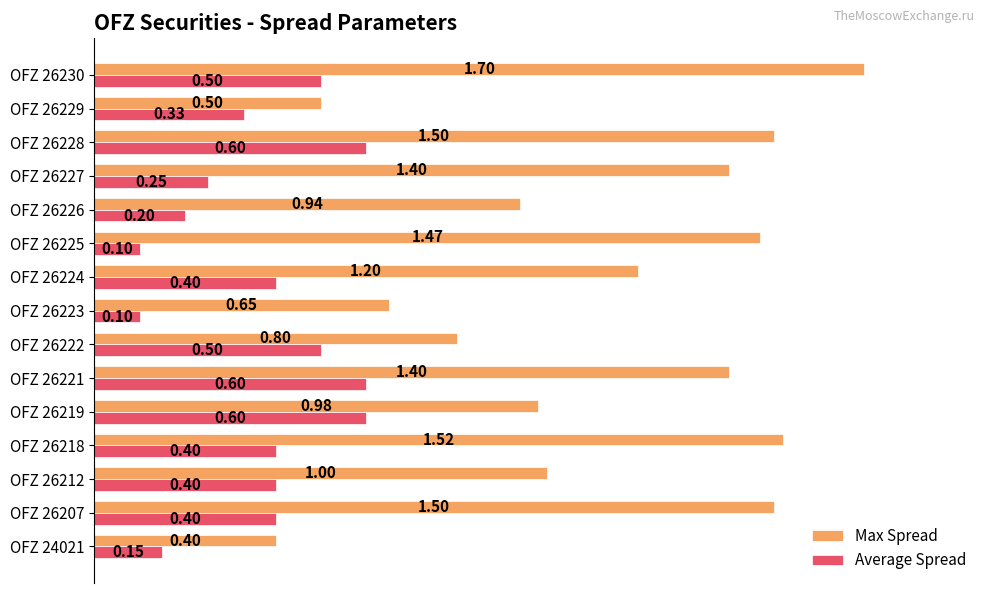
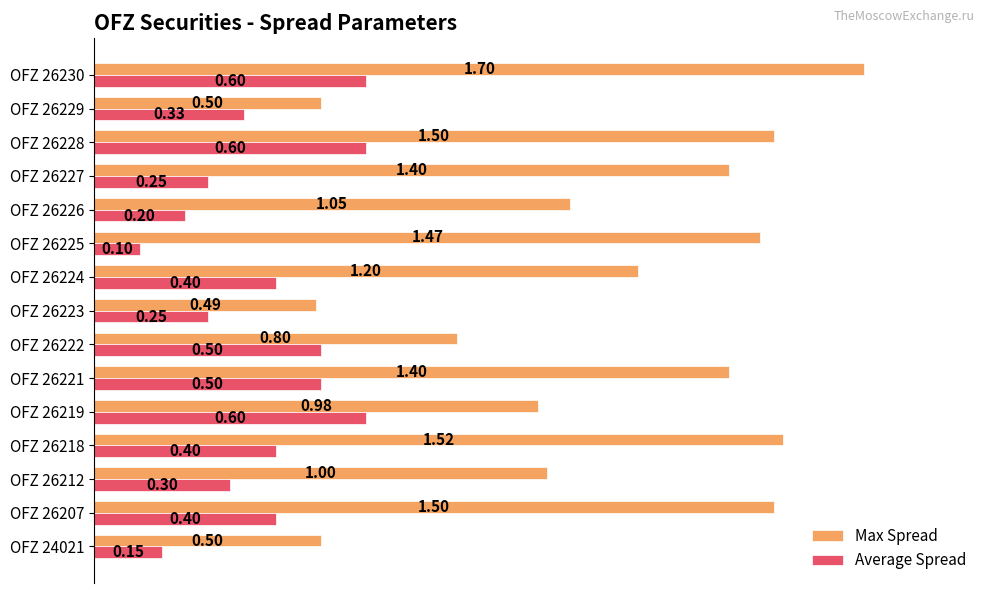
Average Spread, OFZ 26230: 0.50 -> 0.60
Max Spread, OFZ 26226: 0.94 -> 1.05
Max Spread, OFZ 26223: 0.65 -> 0.49
Average Spread, OFZ 26223: 0.10 -> 0.25
Average Spread, OFZ 26221: 0.60 -> 0.50
Average Spread, OFZ 26212: 0.40 -> 0.30
Max Spread, OFZ 24021: 0.40 -> 0.50
